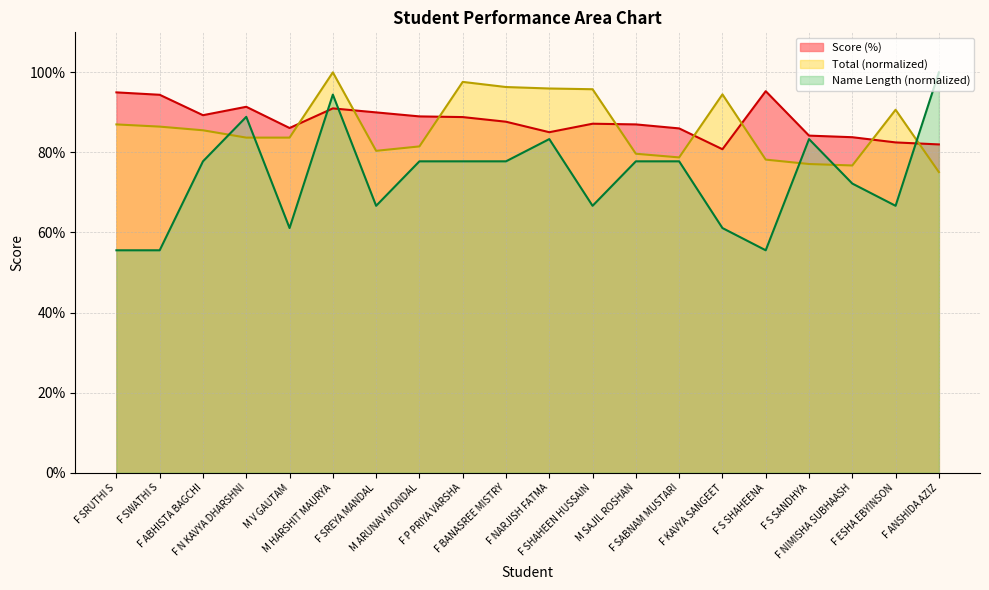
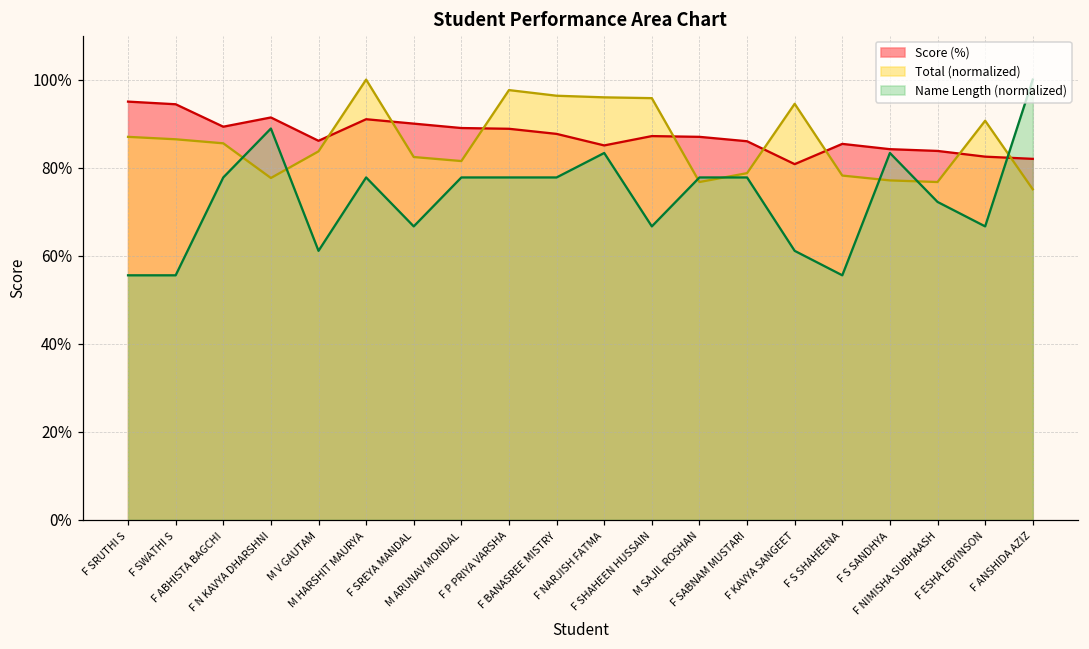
Total (normalized), F N KAVYA DHARSHNI: 84% -> 78%
Name Length (normalized), M HARSHIT MAURYA: 94% -> 78%
Total (normalized), F SREYA MANDAL: 80% -> 82%
Total (normalized), M SAJIL ROSHAN: 80% -> 77%
Score (%), F S SHAHEENA: 95% -> 85%
